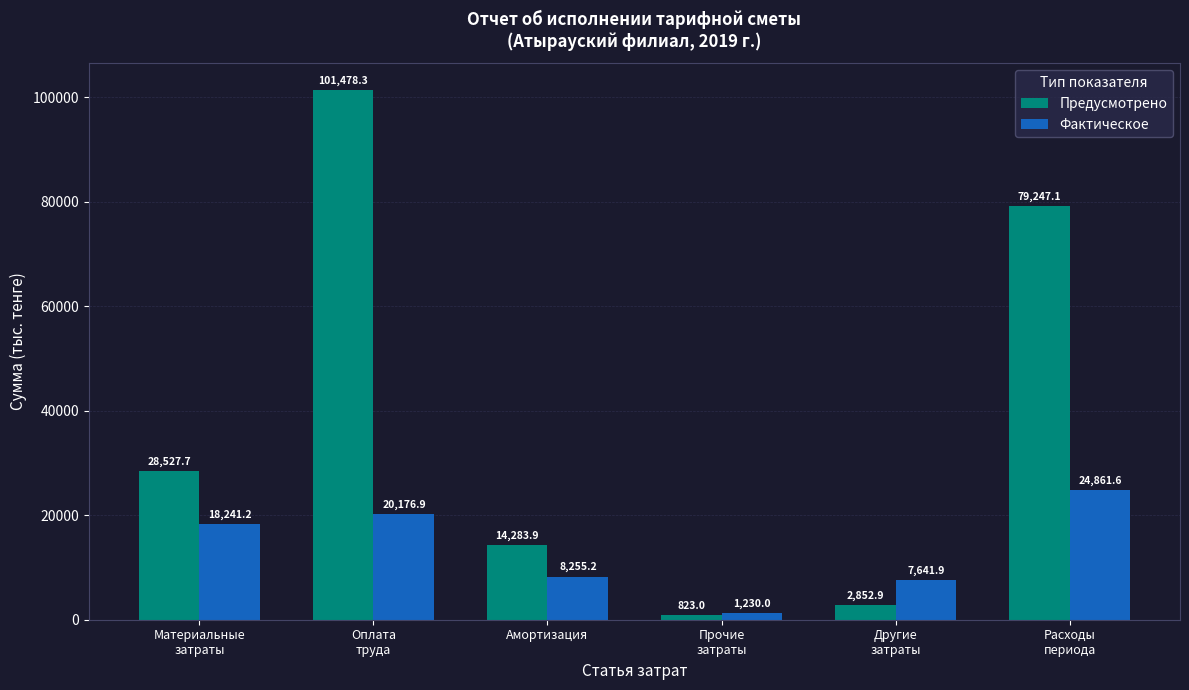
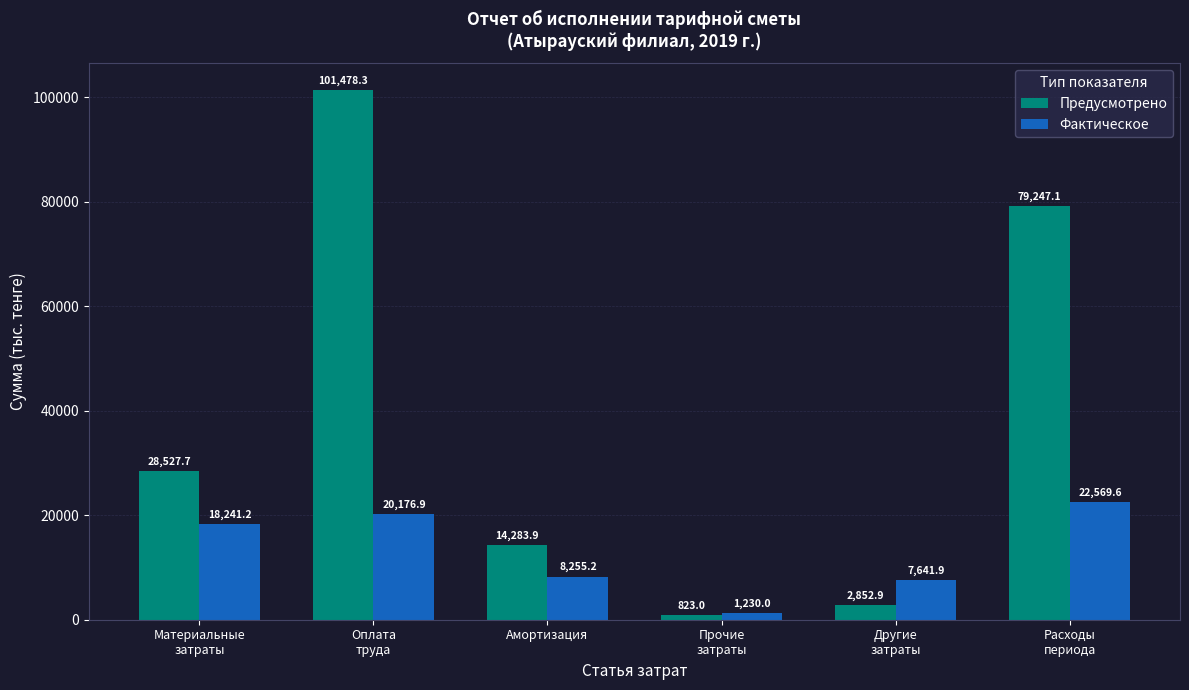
Фактическое, Расходы периода: 24,861.6 -> 22,569.6
